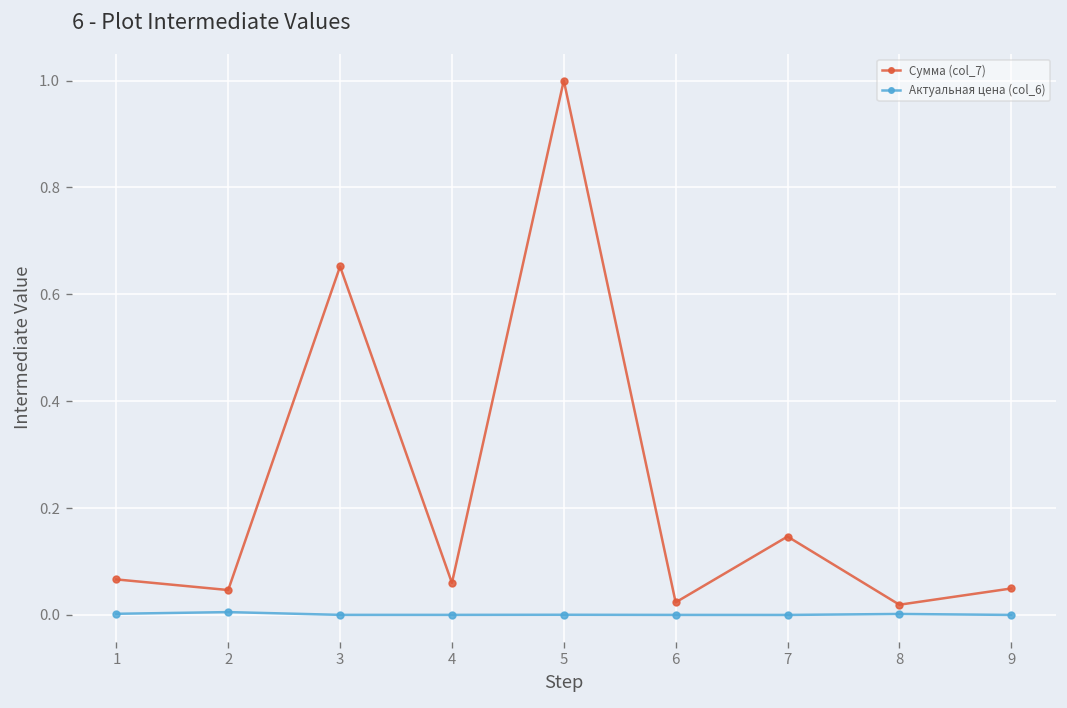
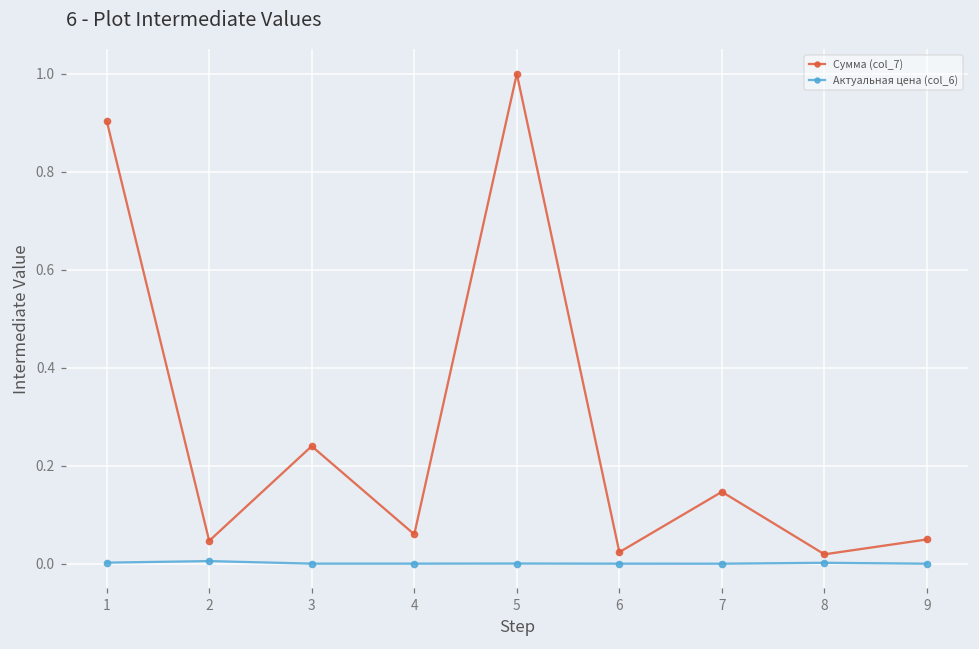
Сумма (col_7), 1: 0.07 -> 0.90
Сумма (col_7), 3: 0.65 -> 0.24
